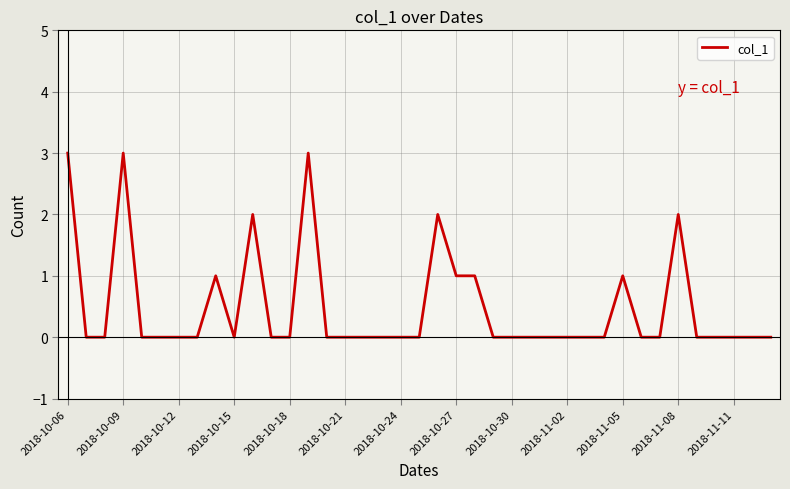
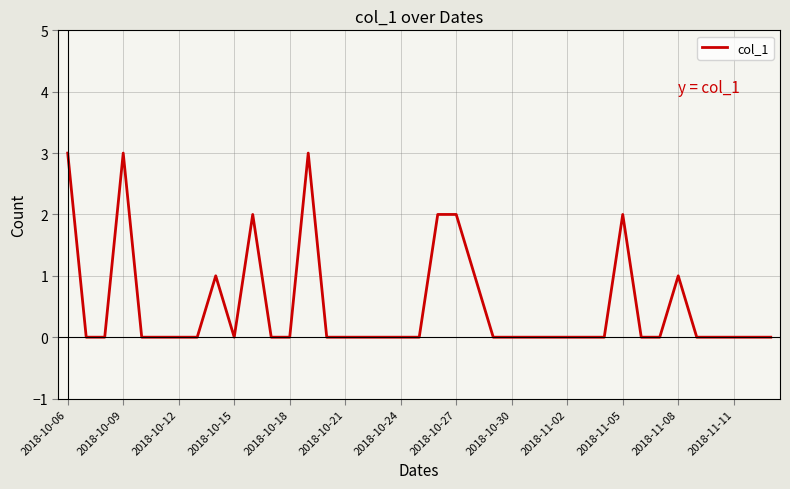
2018-10-27: 1 -> 2
2018-11-05: 1 -> 2
2018-11-08: 2 -> 1
